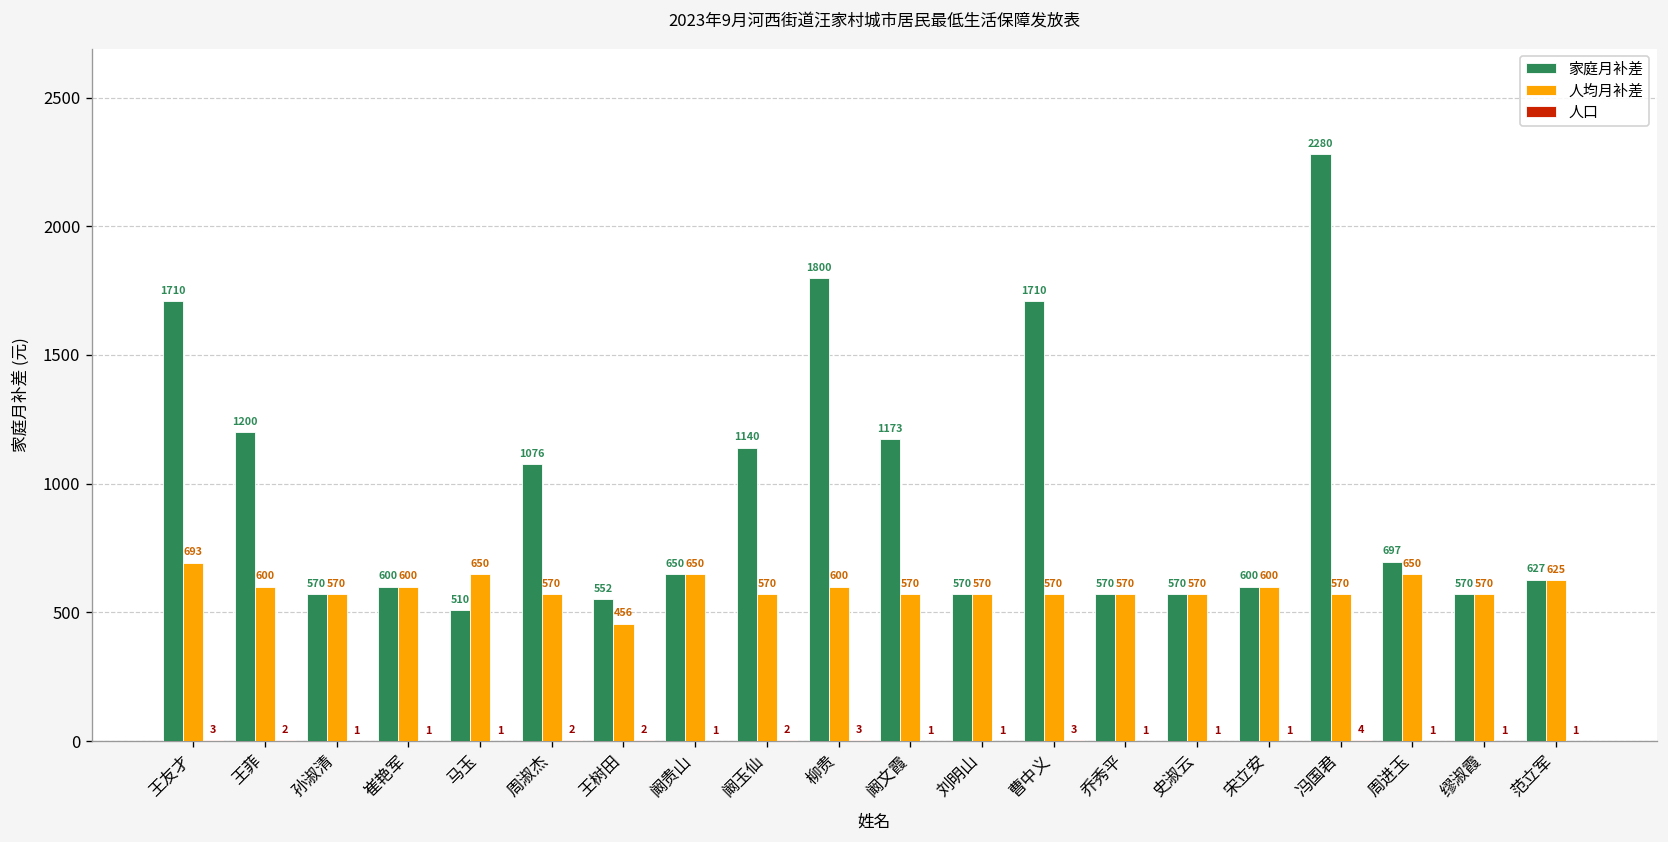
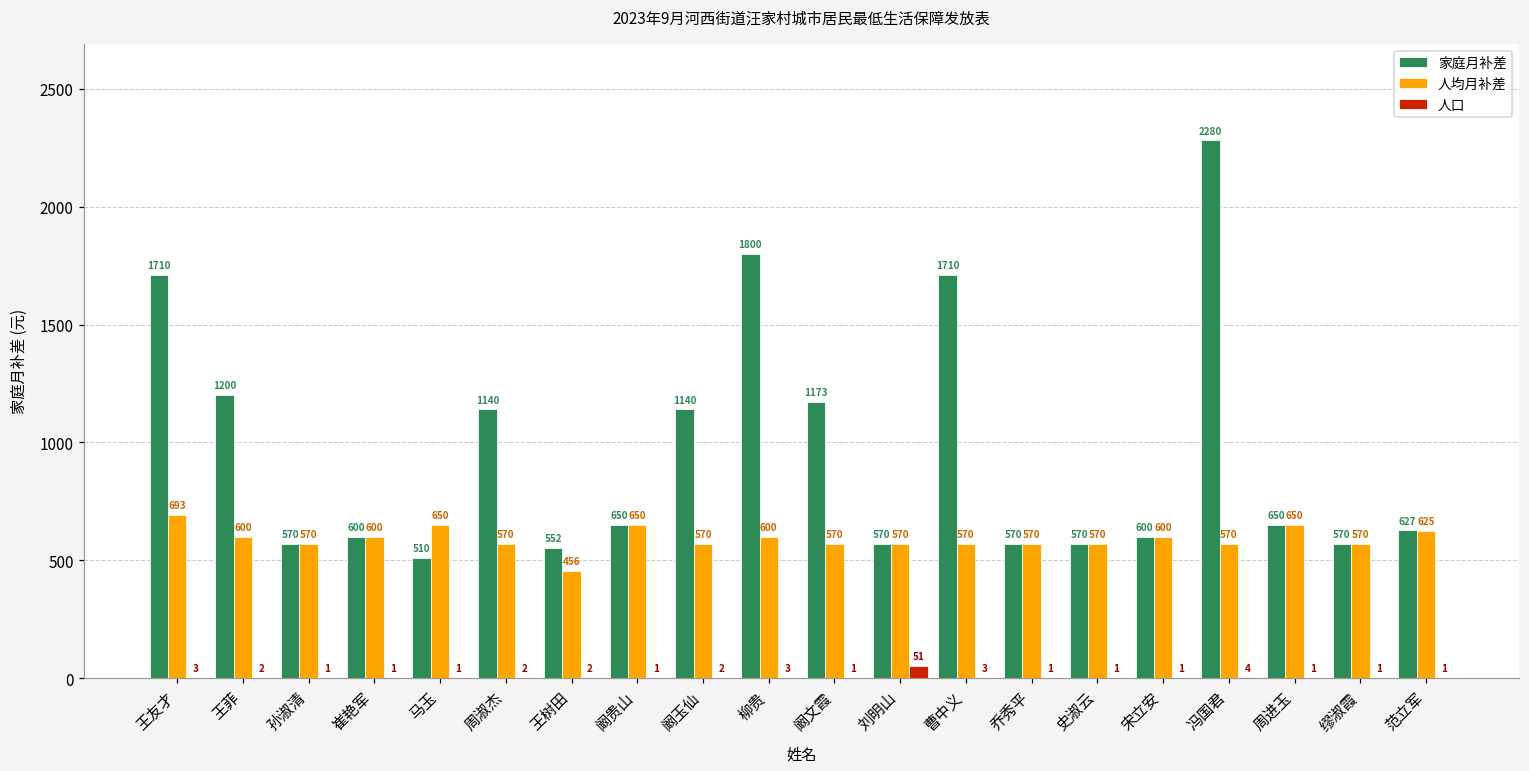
家庭月补差, 周淑杰: 1076 -> 1140
人口, 刘明山: 1 -> 51
家庭月补差, 周进玉: 697 -> 650
